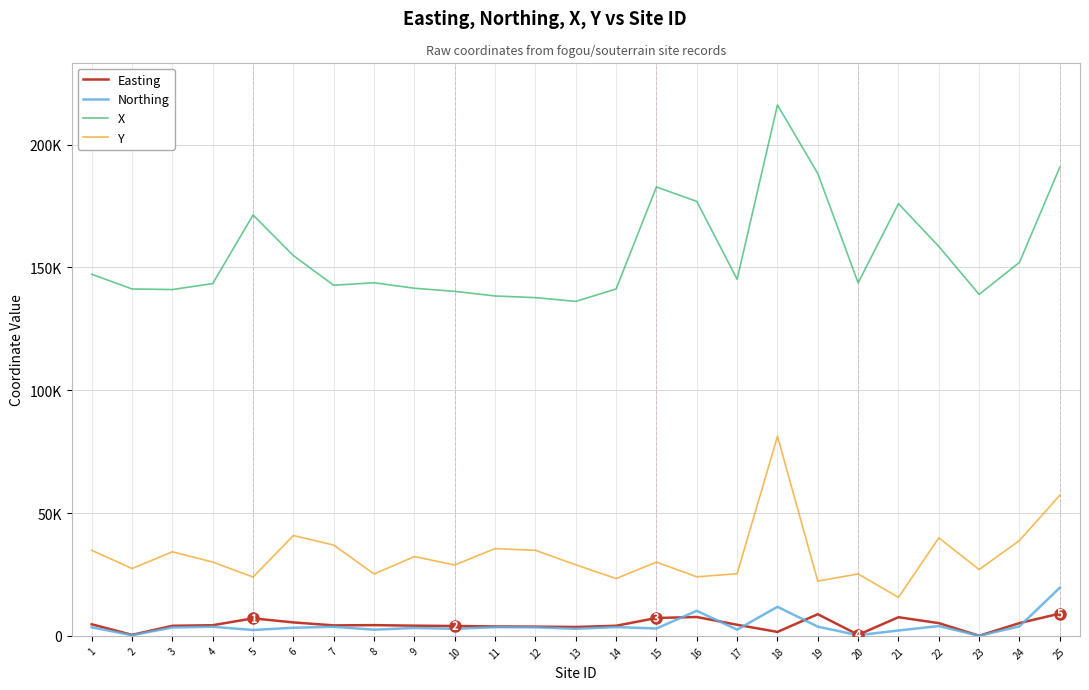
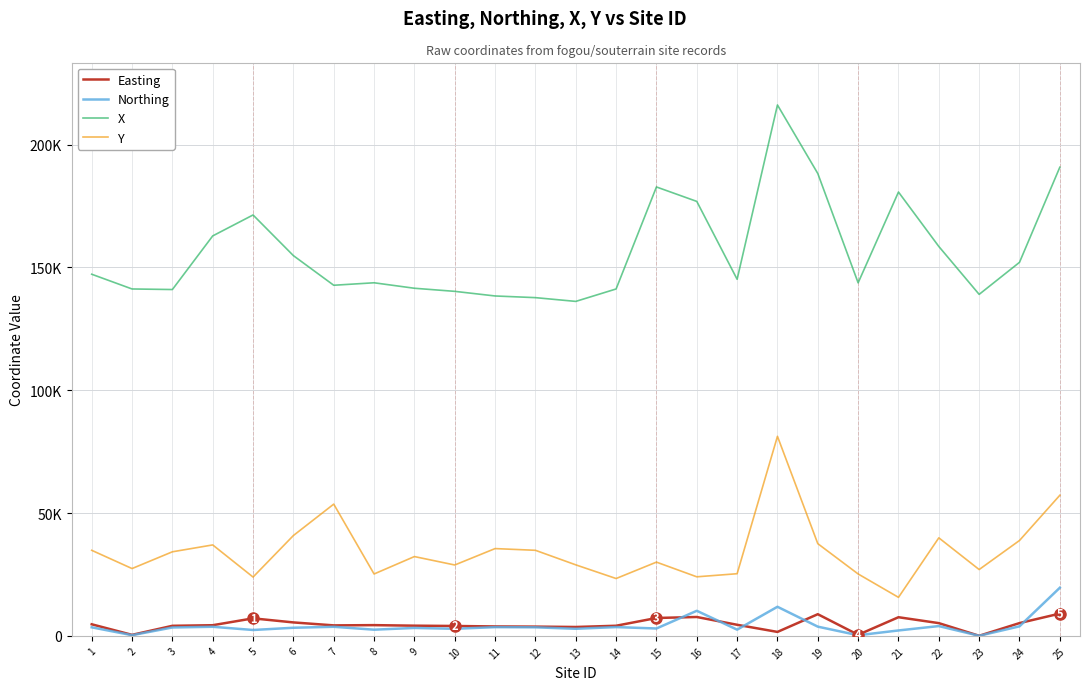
X, 4: 143000 -> 163000
Y, 4: 30000 -> 37000
Y, 7: 37000 -> 54000
Y, 19: 22000 -> 38000
X, 21: 176000 -> 181000
